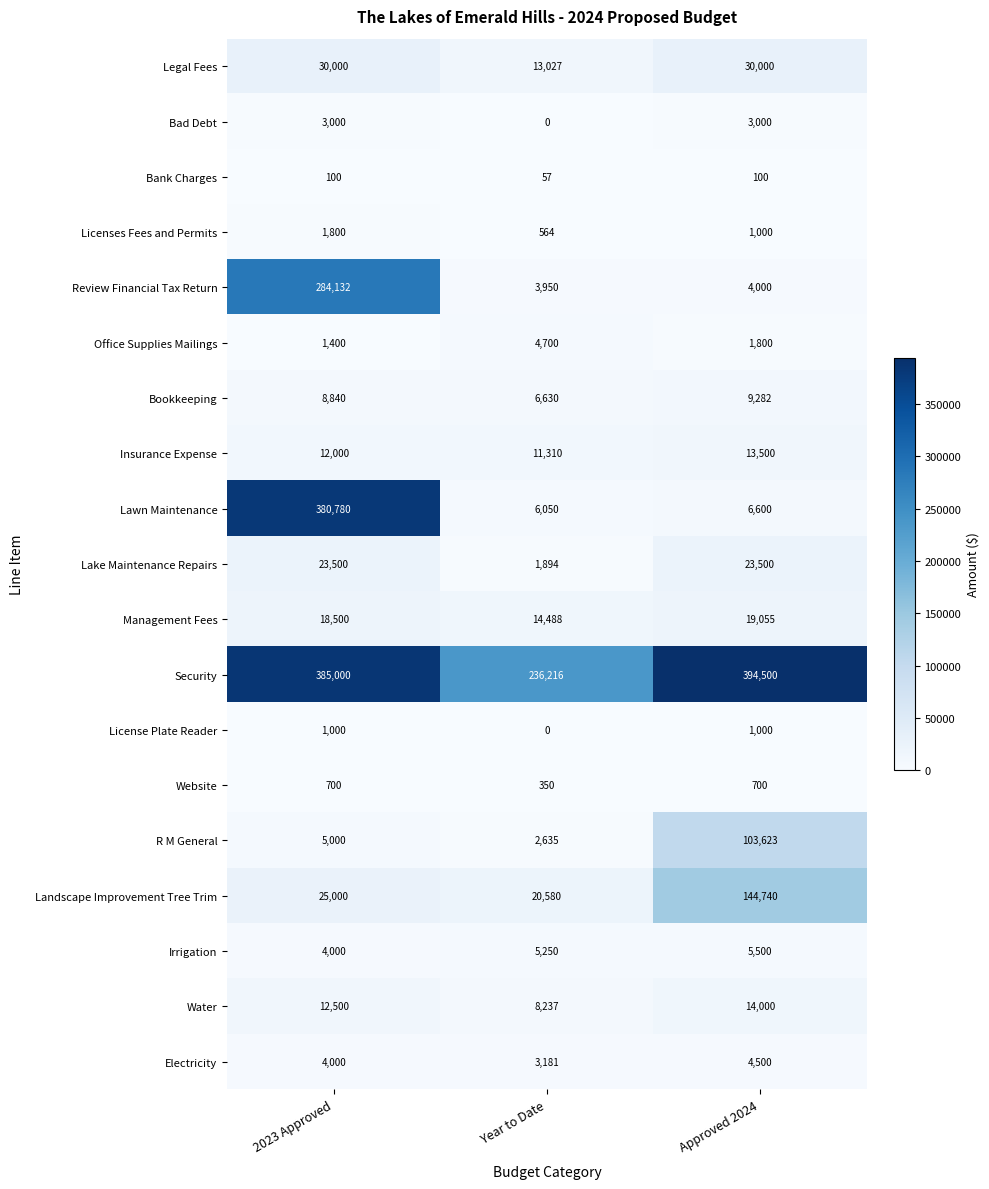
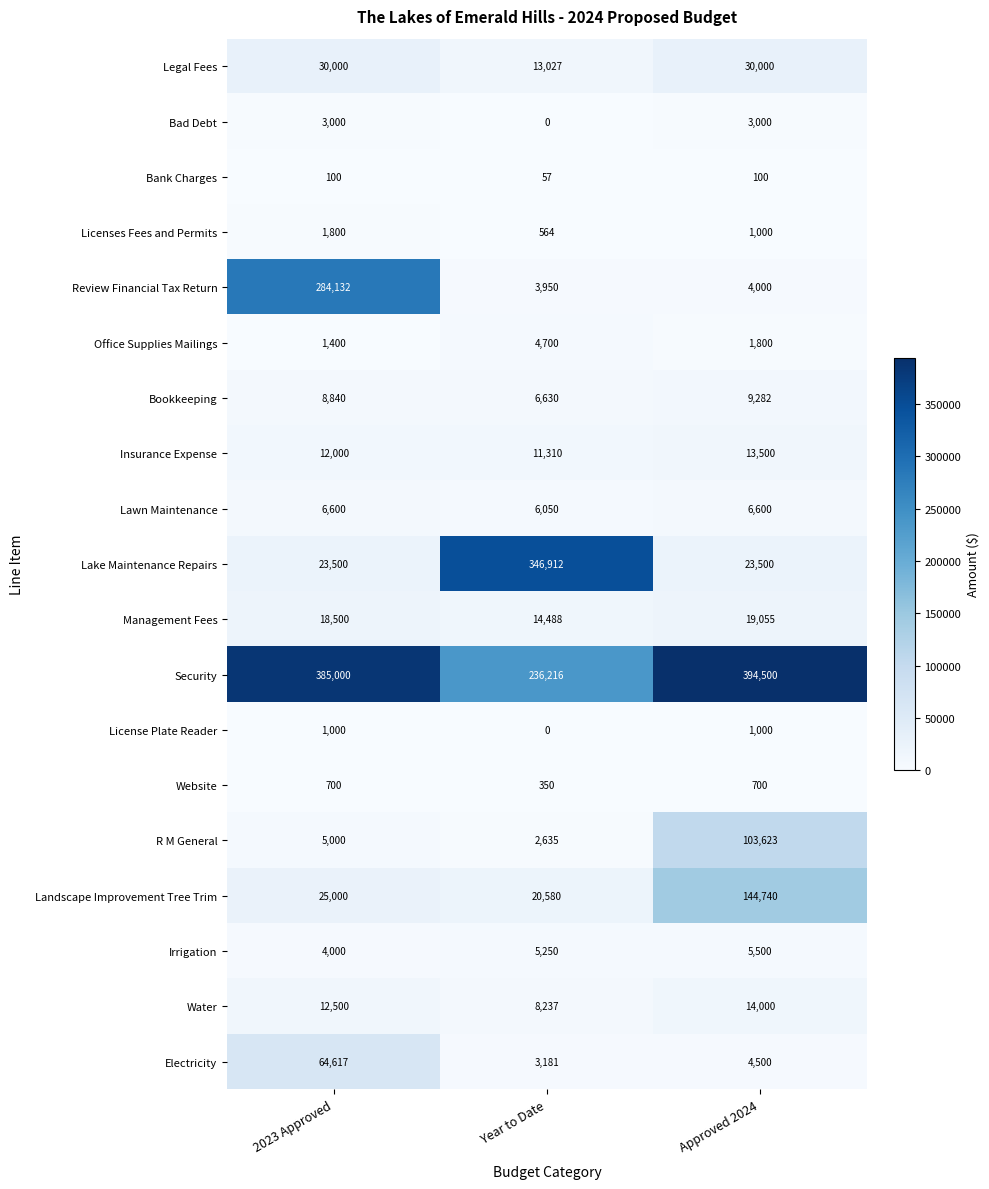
Lawn Maintenance, 2023 Approved: 380,780 -> 6,600
Lake Maintenance Repairs, Year to Date: 1,894 -> 346,912
Electricity, 2023 Approved: 4,000 -> 64,617
